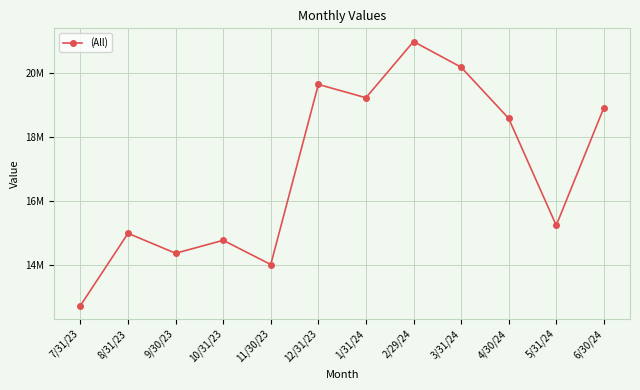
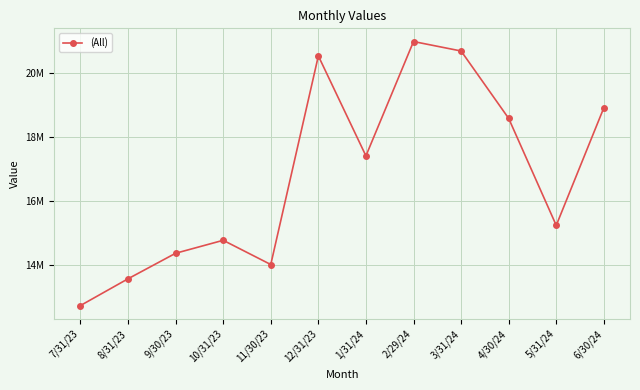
8/31/23: 15000000 -> 13600000
12/31/23: 19600000 -> 20500000
1/31/24: 19200000 -> 17400000
3/31/24: 20200000 -> 20700000
